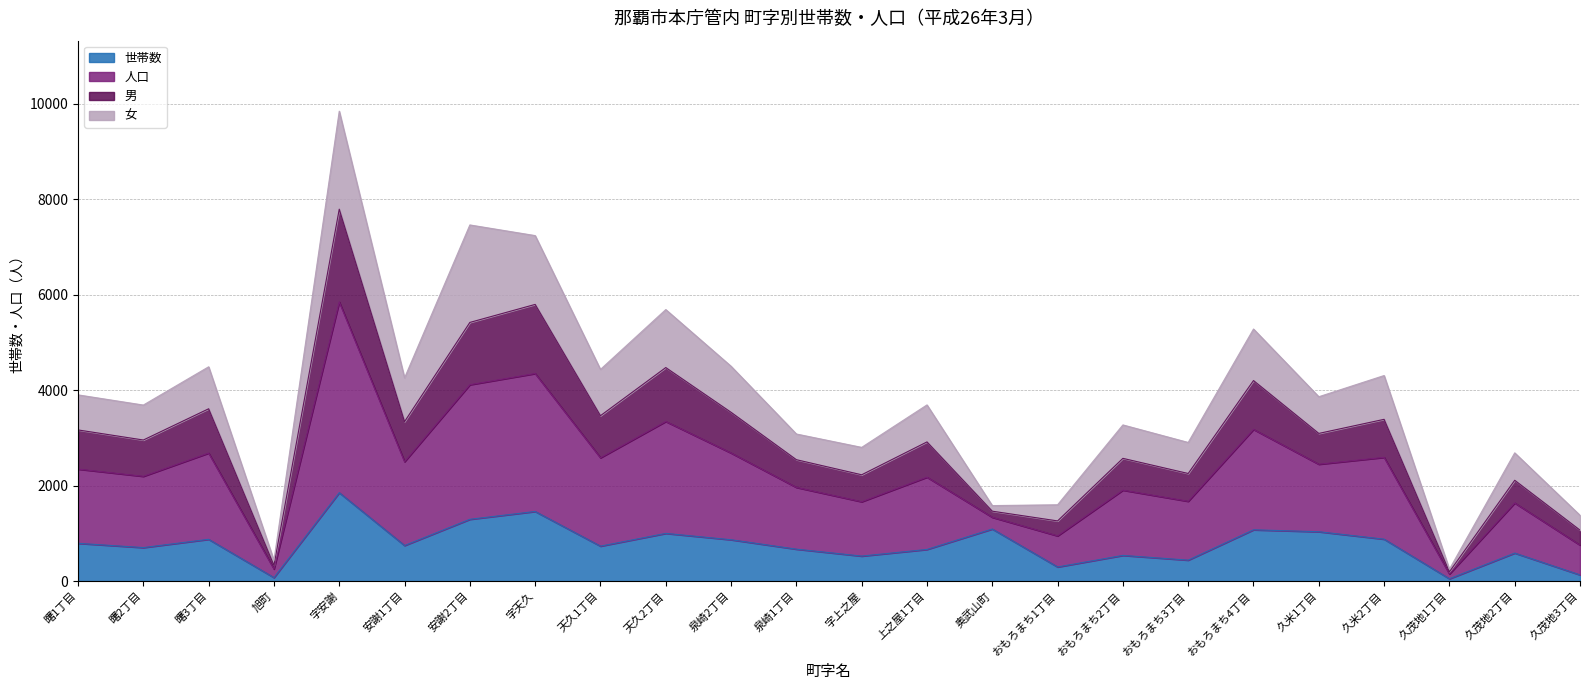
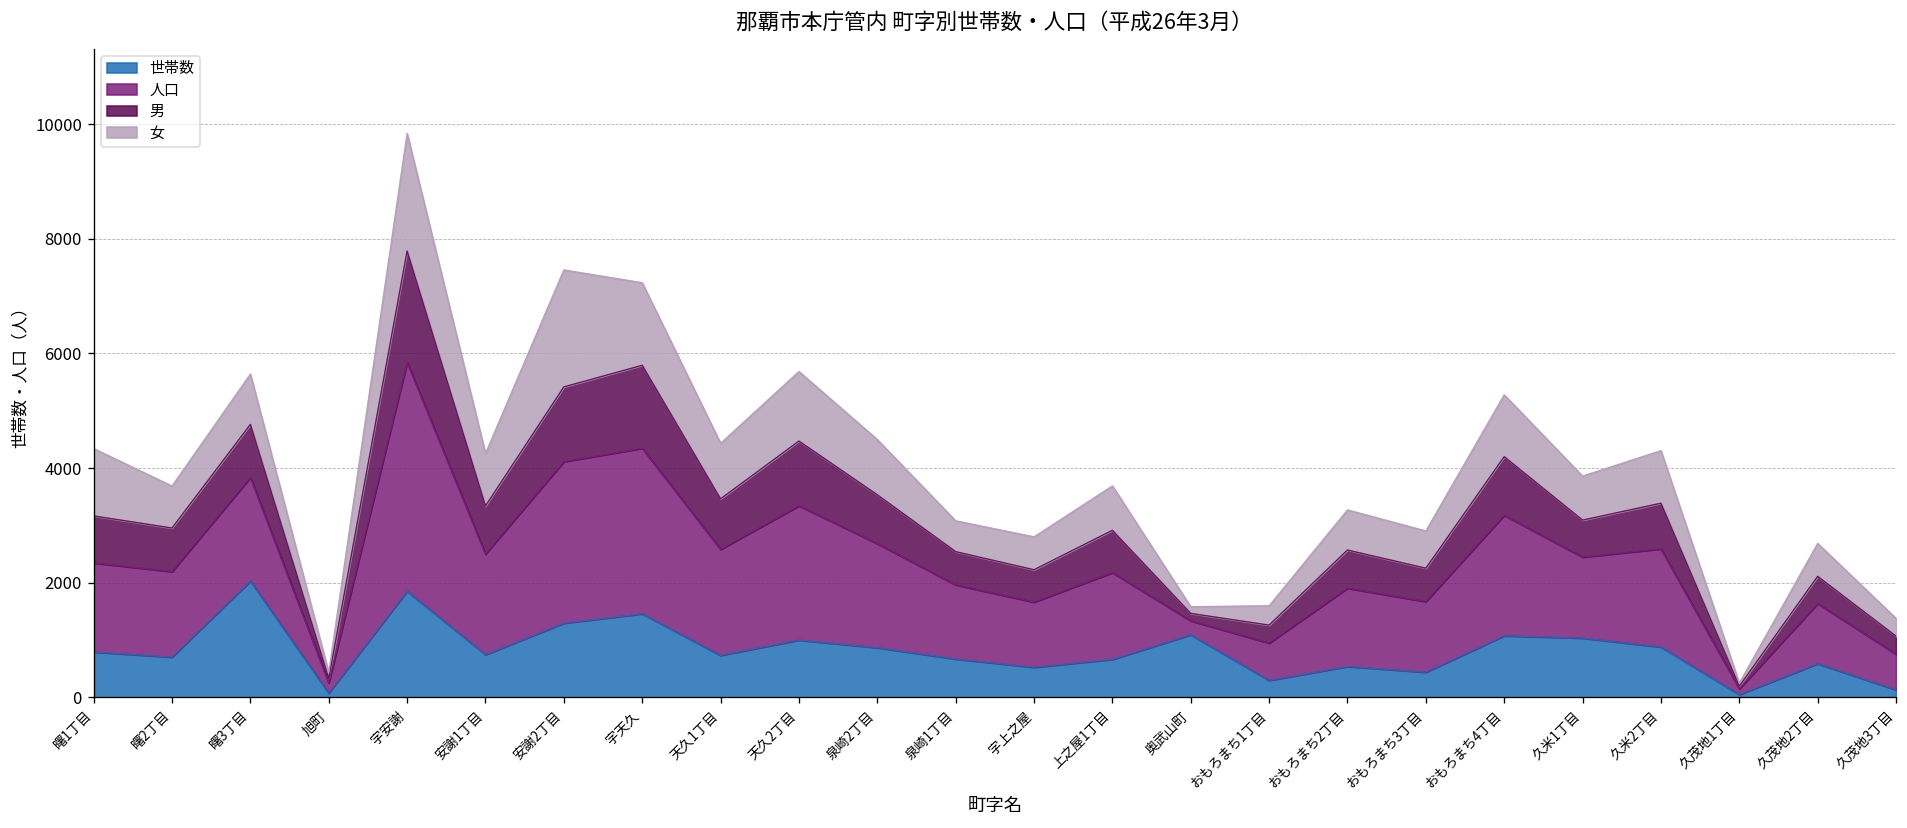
女, 曙1丁目: 700 -> 1200
世帯数, 曙3丁目: 900 -> 2000
